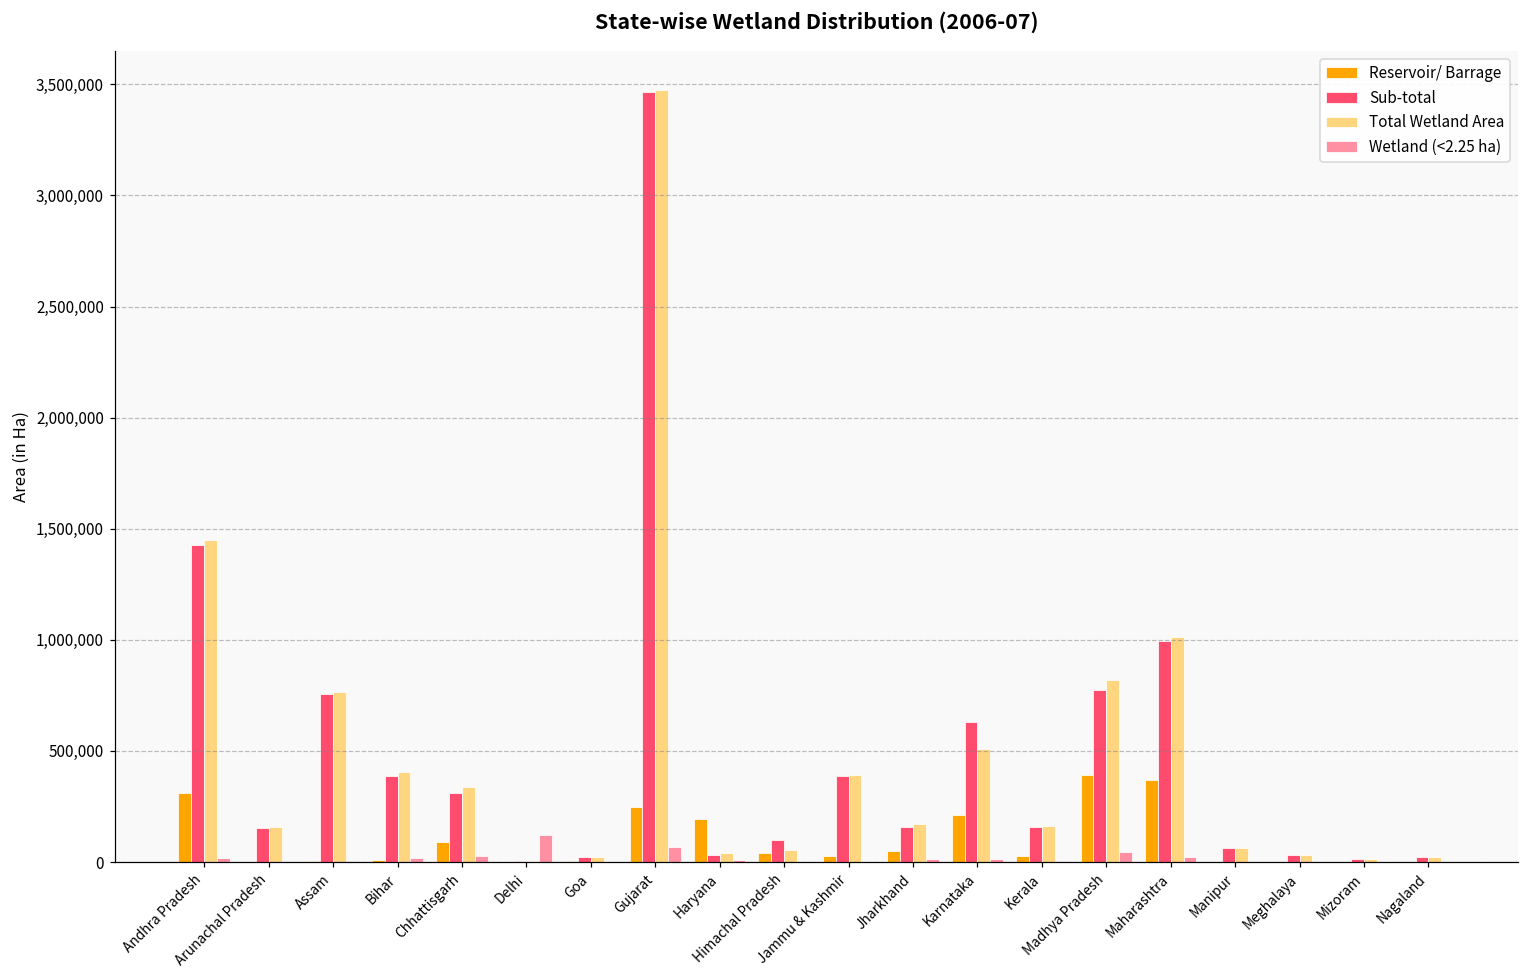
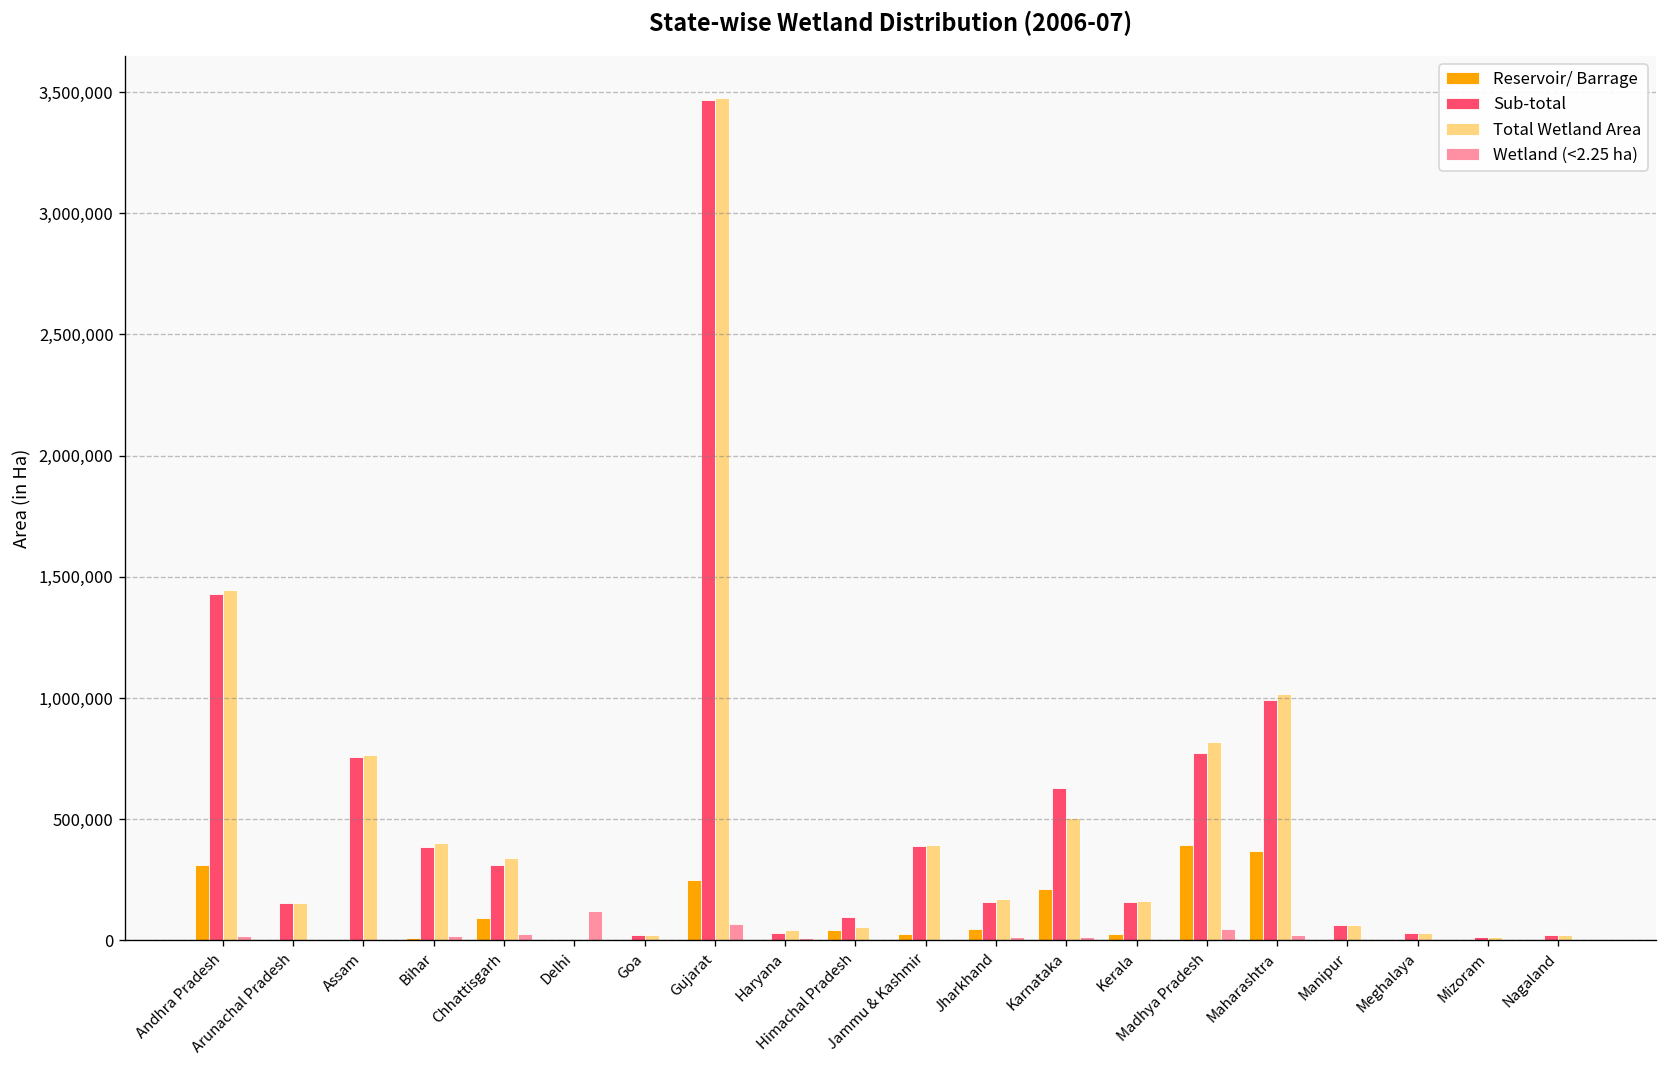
Reservoir/ Barrage, Haryana: 190,000 -> 0
